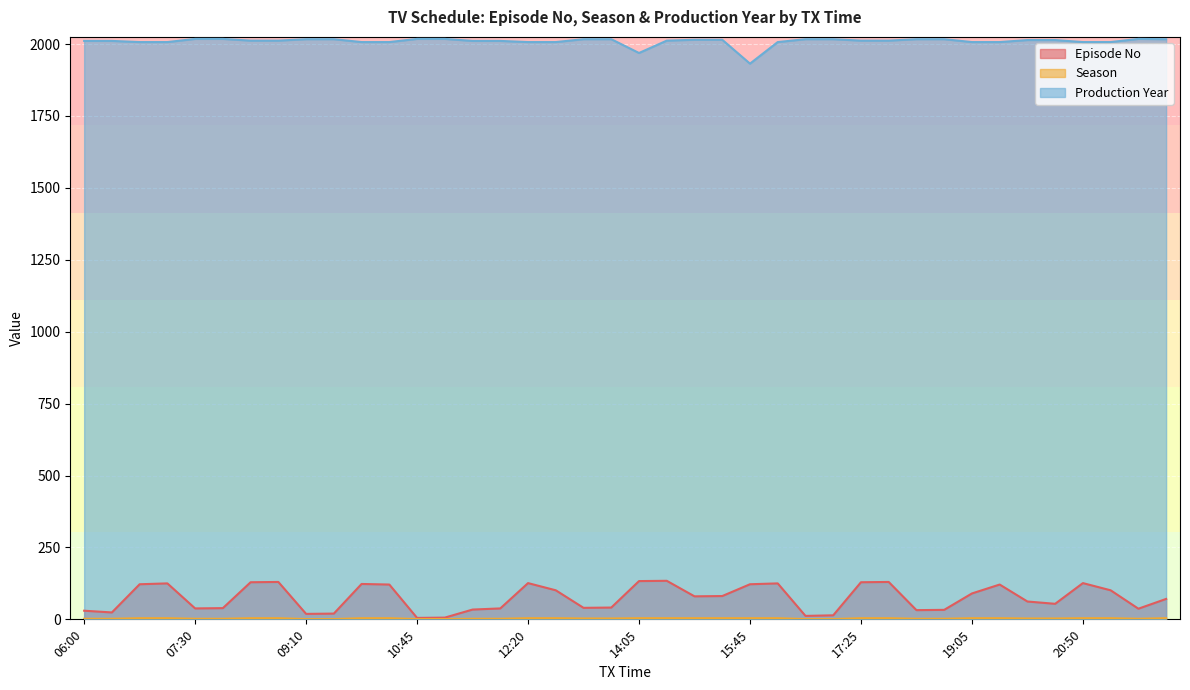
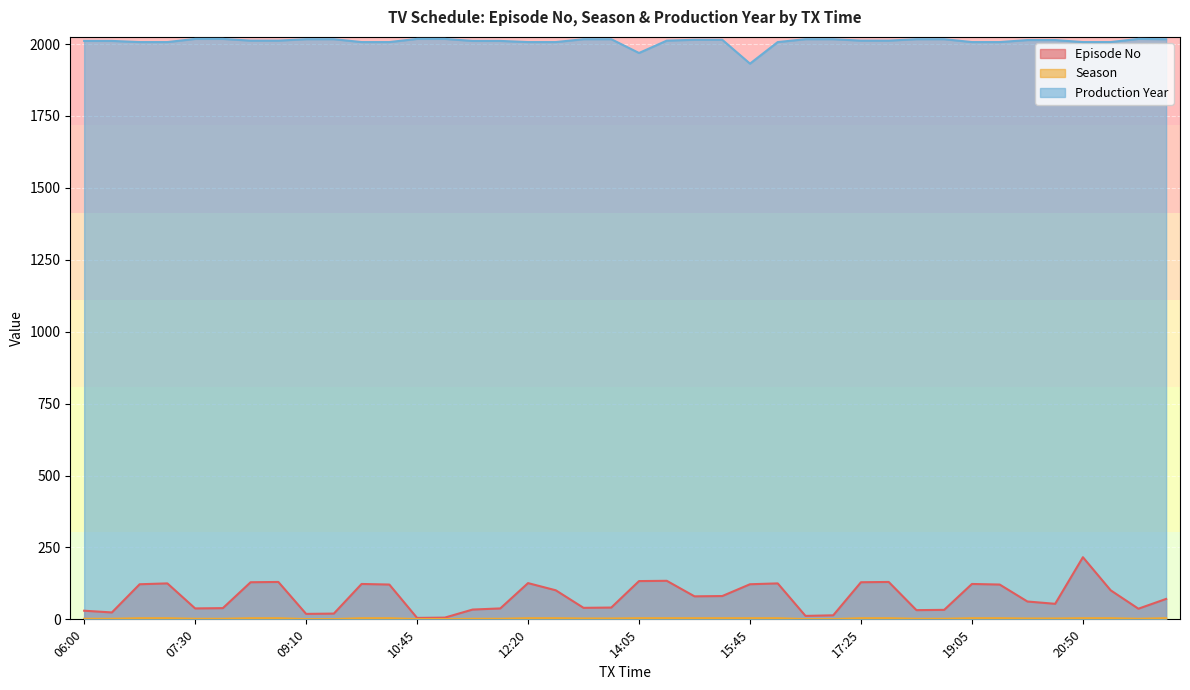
Episode No, 19:05: 90 -> 120
Episode No, 20:50: 130 -> 220
